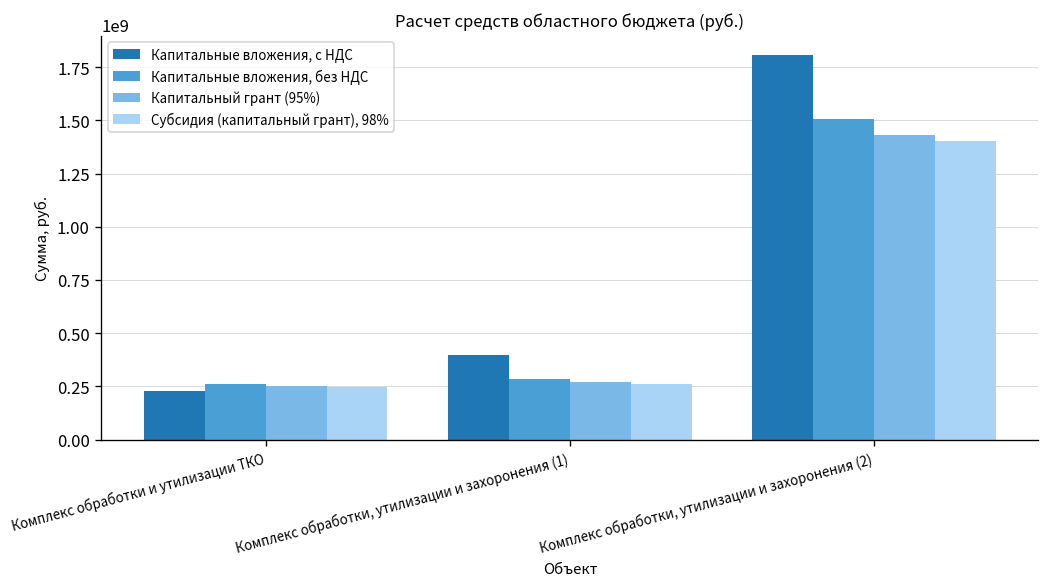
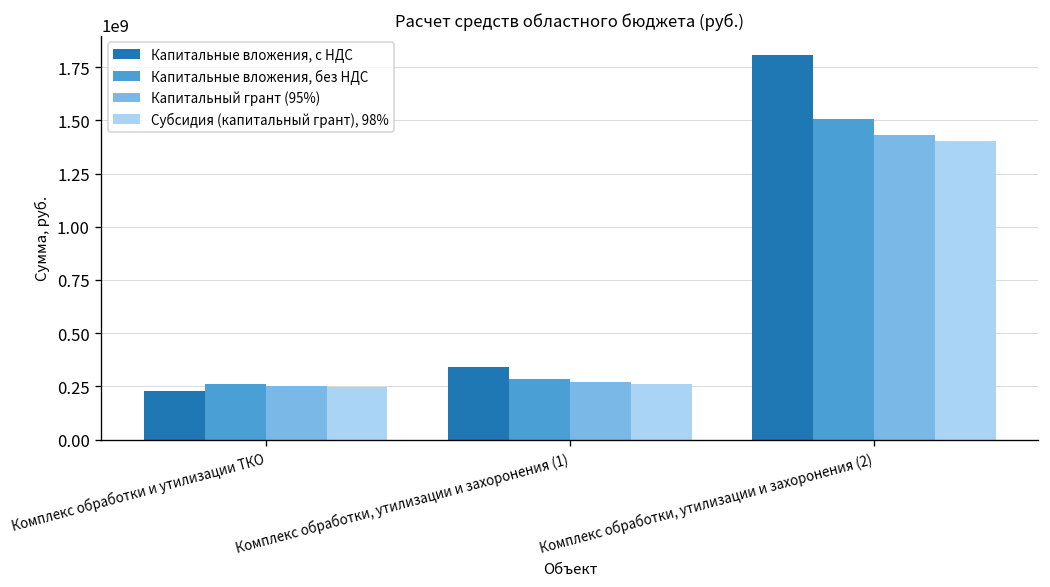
Капитальные вложения, с НДС, Комплекс обработки, утилизации и захоронения (1): 400000000 -> 340000000
